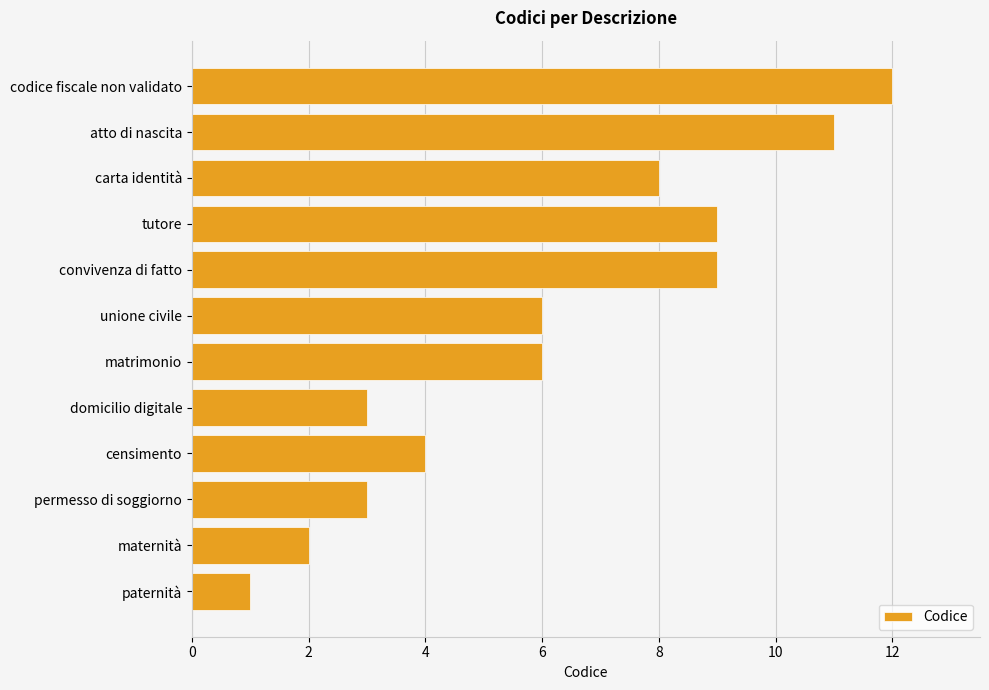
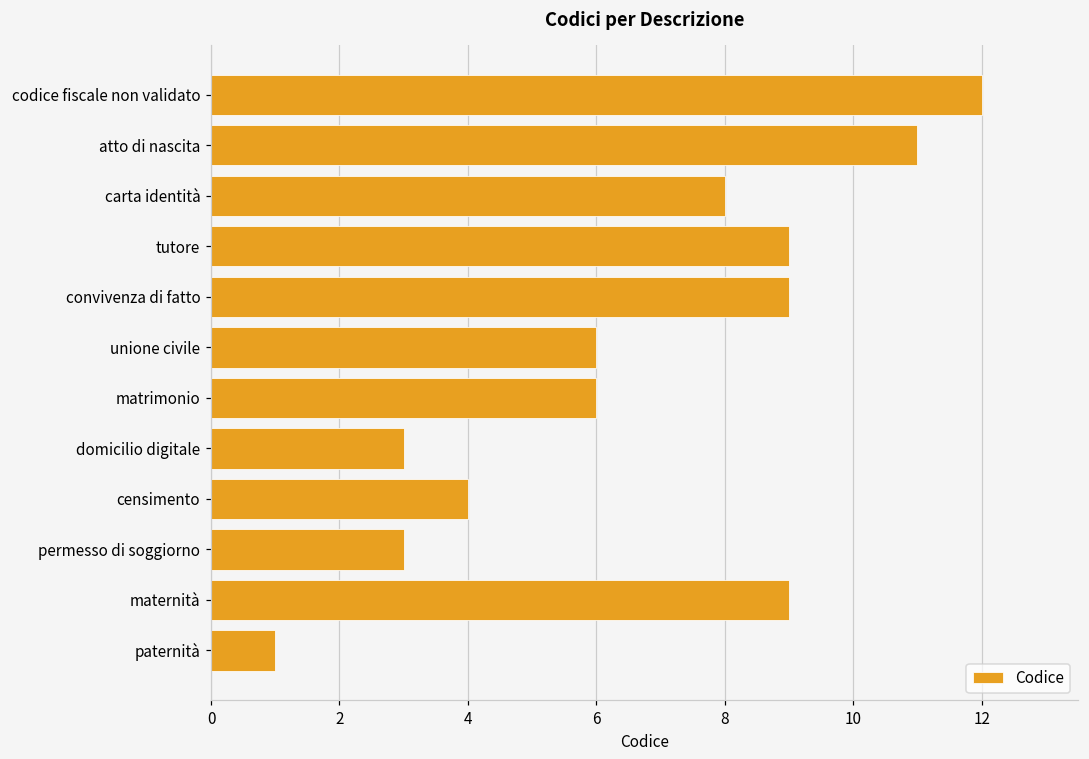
maternità: 2 -> 9
